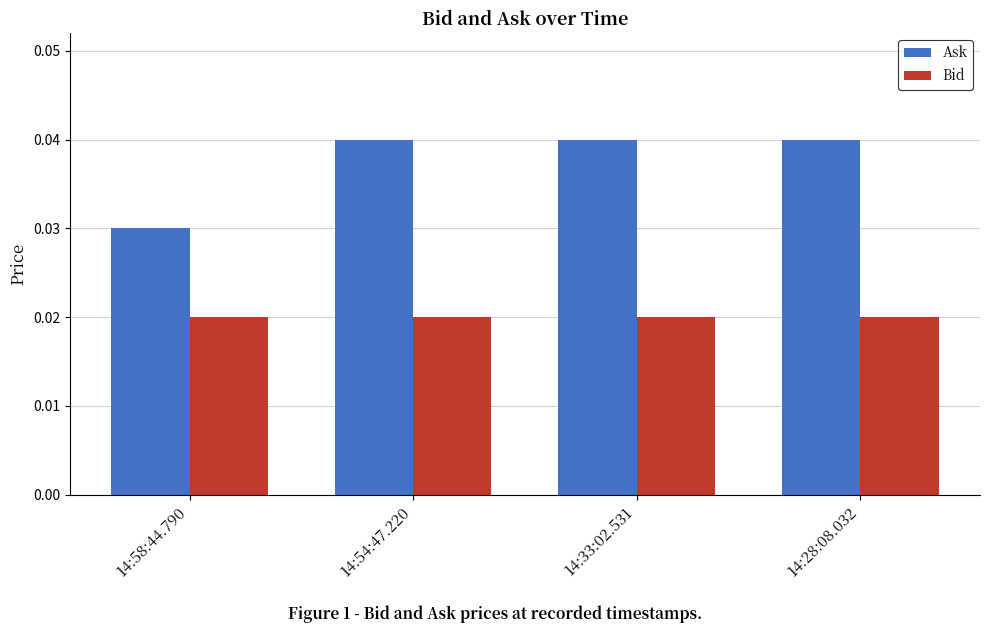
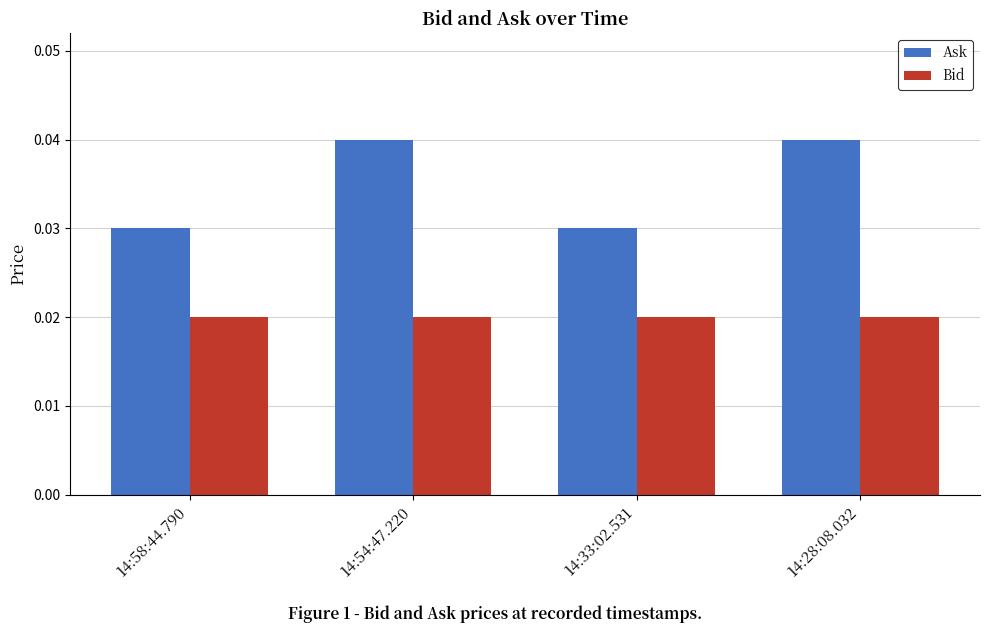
Ask, 14:33:02.531: 0.04 -> 0.03
